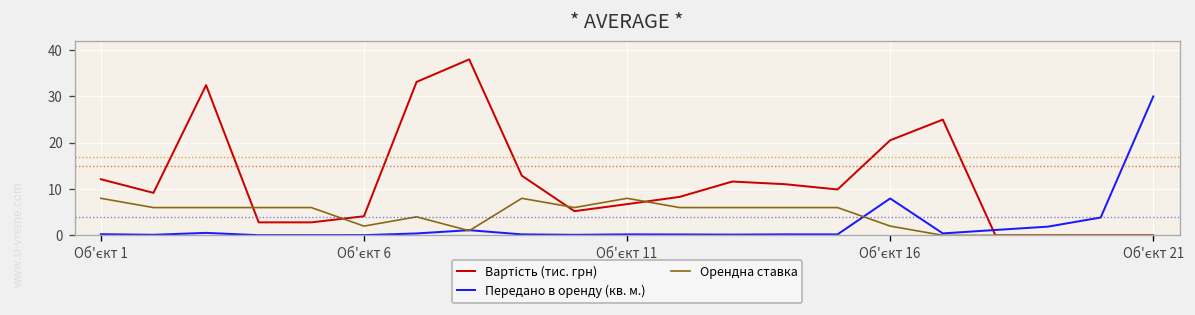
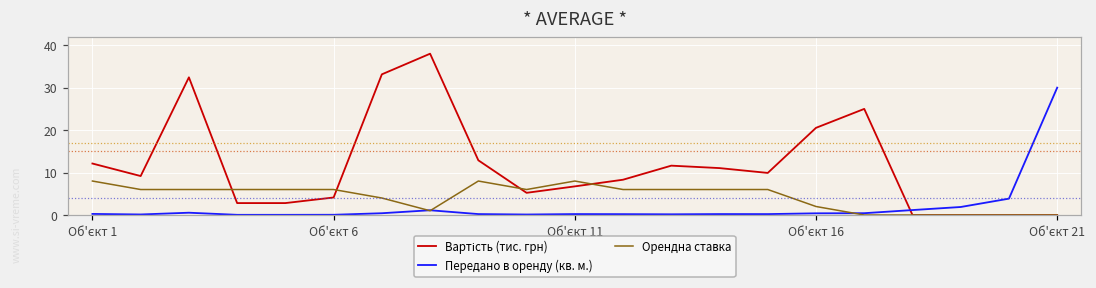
Орендна ставка, Об'єкт 6: 2 -> 6
Передано в оренду (кв. м.), Об'єкт 16: 8 -> 0
